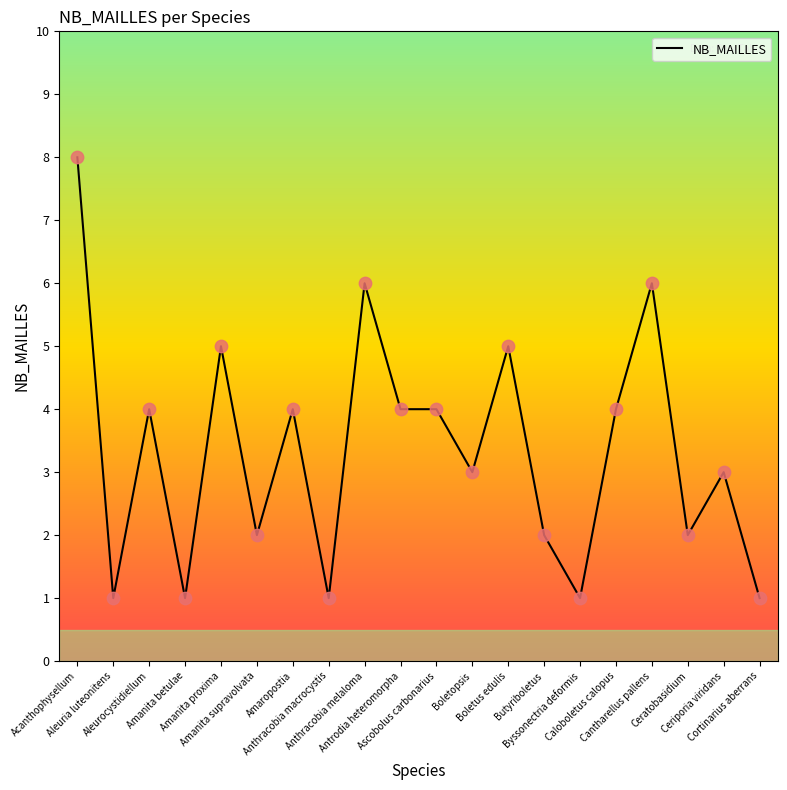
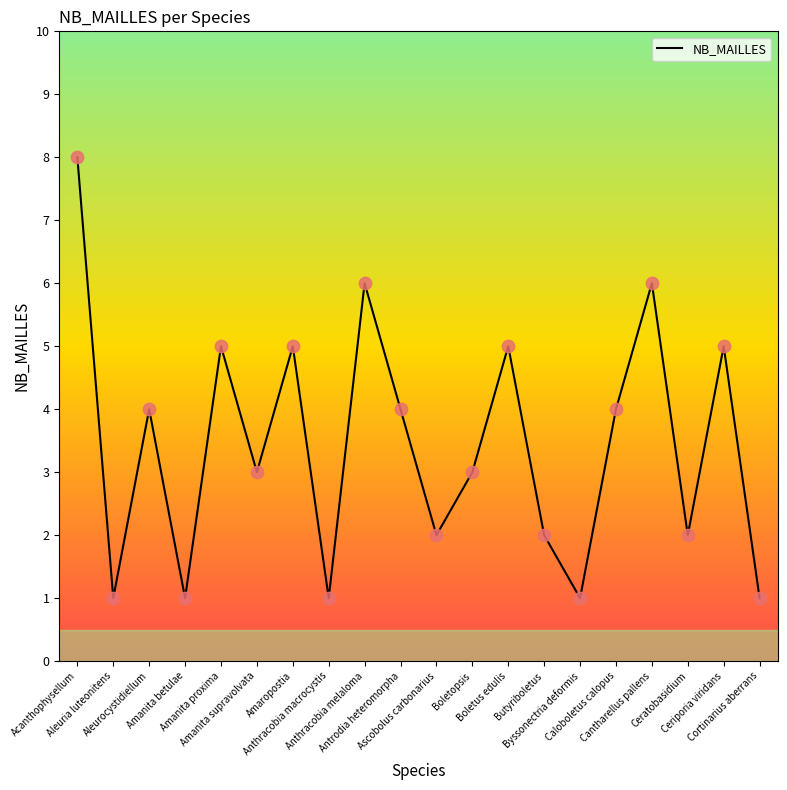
Amanita supravolvata: 2 -> 3
Amaropostia: 4 -> 5
Ascobolus carbonarius: 4 -> 2
Ceriporia viridans: 3 -> 5
